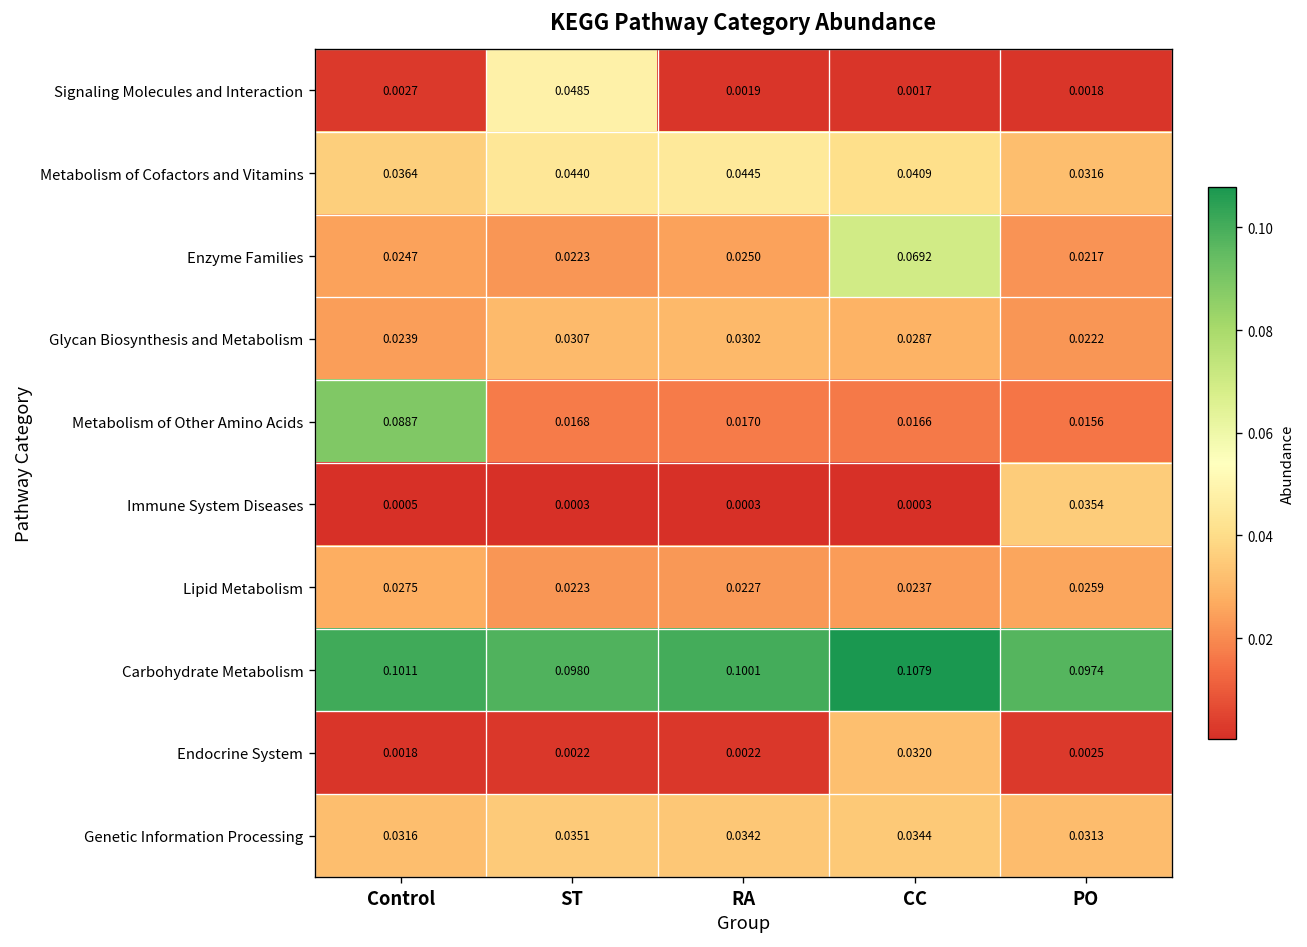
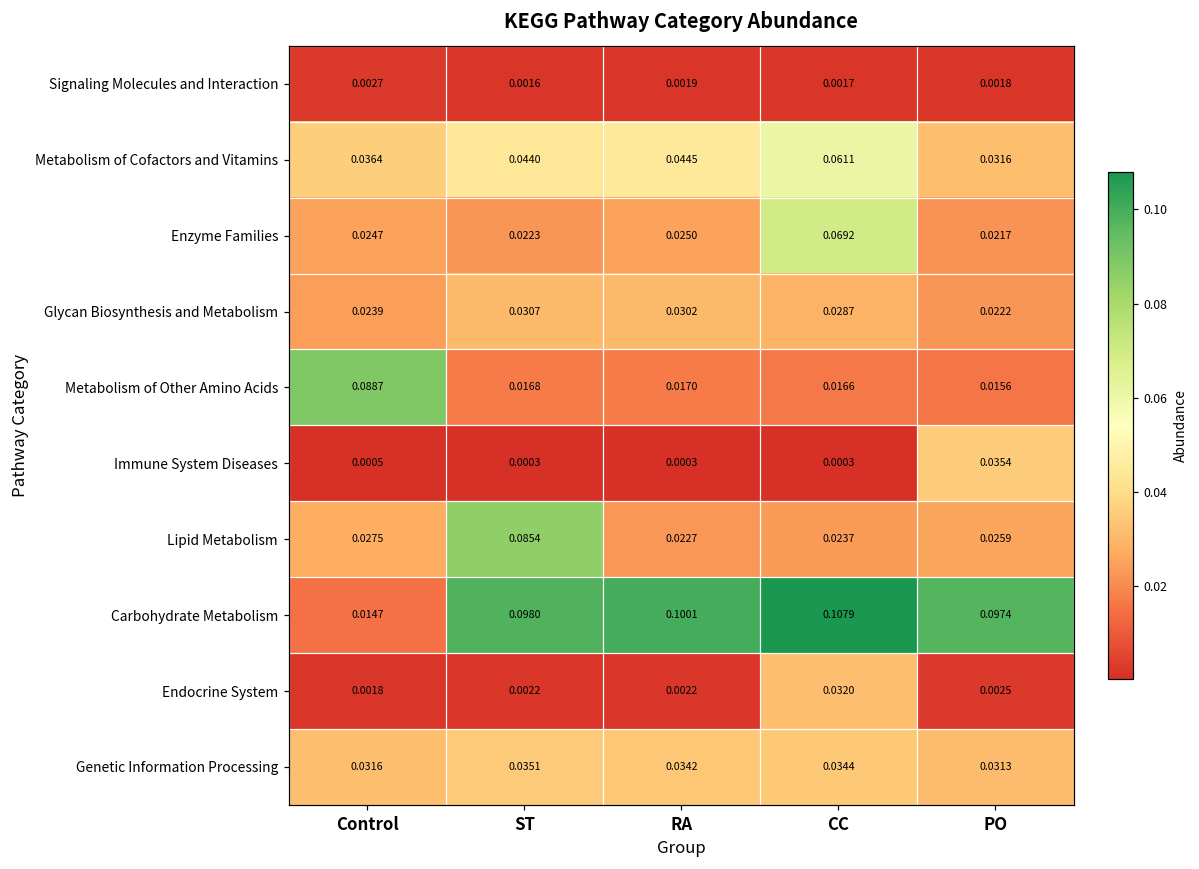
Signaling Molecules and Interaction, ST: 0.0485 -> 0.0016
Metabolism of Cofactors and Vitamins, CC: 0.0409 -> 0.0611
Lipid Metabolism, ST: 0.0223 -> 0.0854
Carbohydrate Metabolism, Control: 0.1011 -> 0.0147
